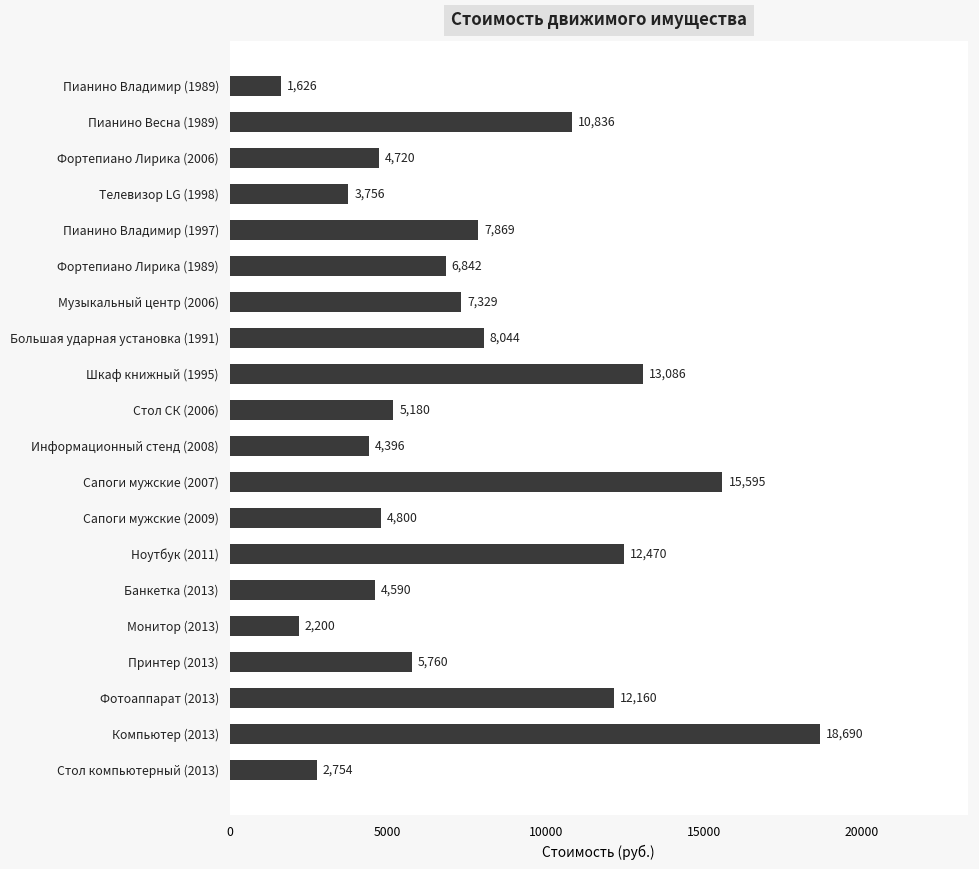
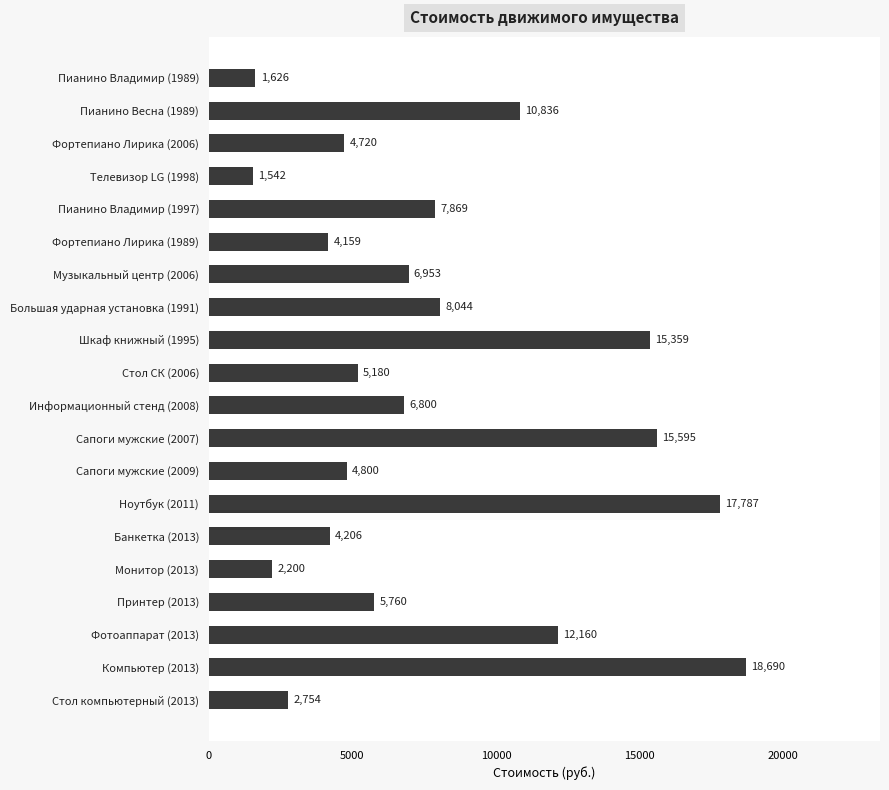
Телевизор LG (1998): 3,756 -> 1,542
Фортепиано Лирика (1989): 6,842 -> 4,159
Музыкальный центр (2006): 7,329 -> 6,953
Шкаф книжный (1995): 13,086 -> 15,359
Информационный стенд (2008): 4,396 -> 6,800
Ноутбук (2011): 12,470 -> 17,787
Банкетка (2013): 4,590 -> 4,206
